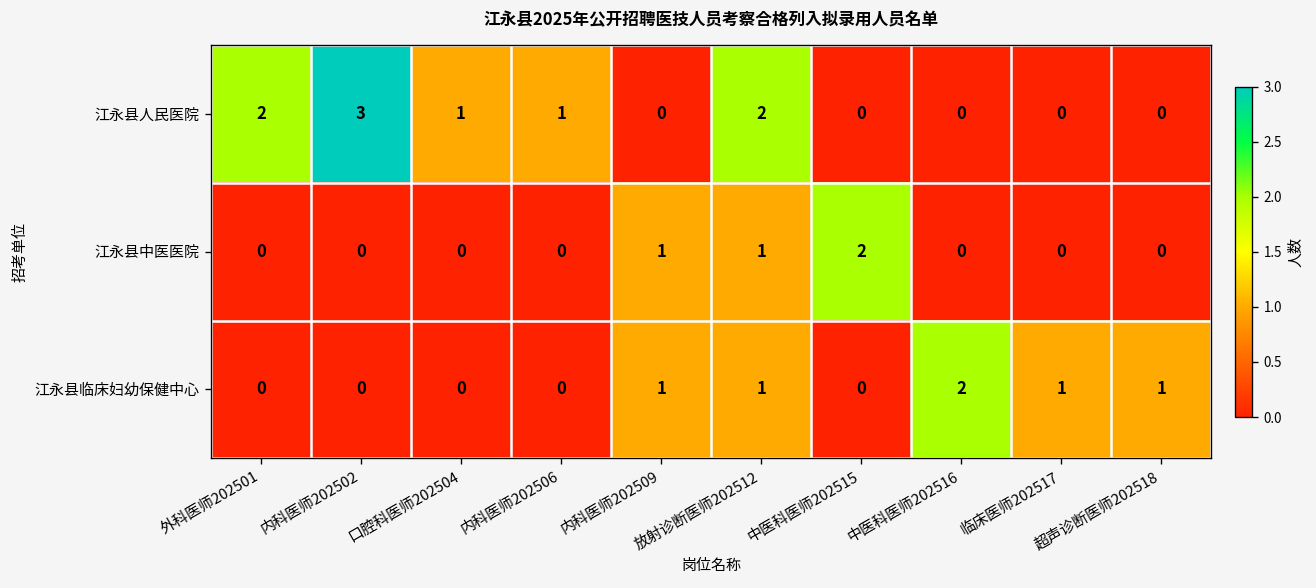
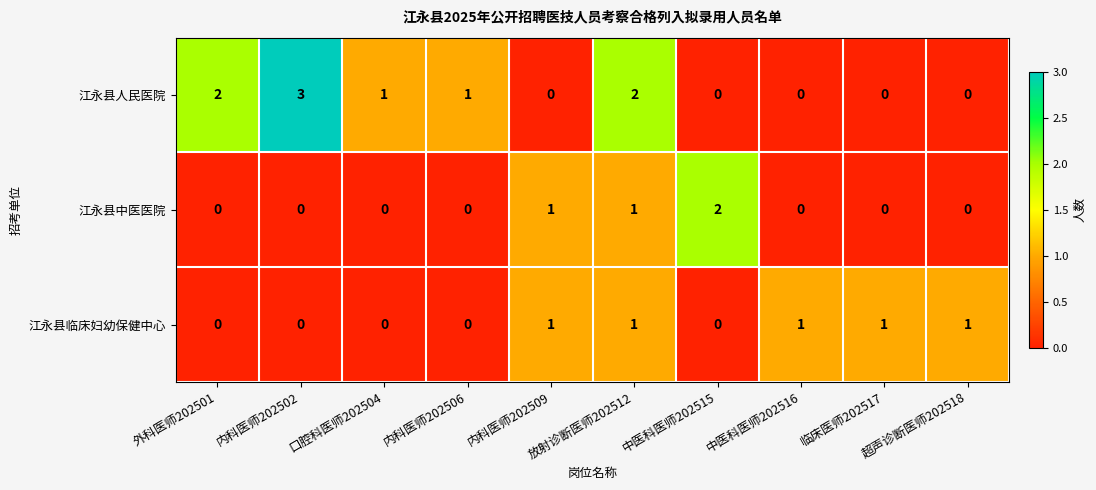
江永县临床妇幼保健中心, 中医科医师202516: 2 -> 1
